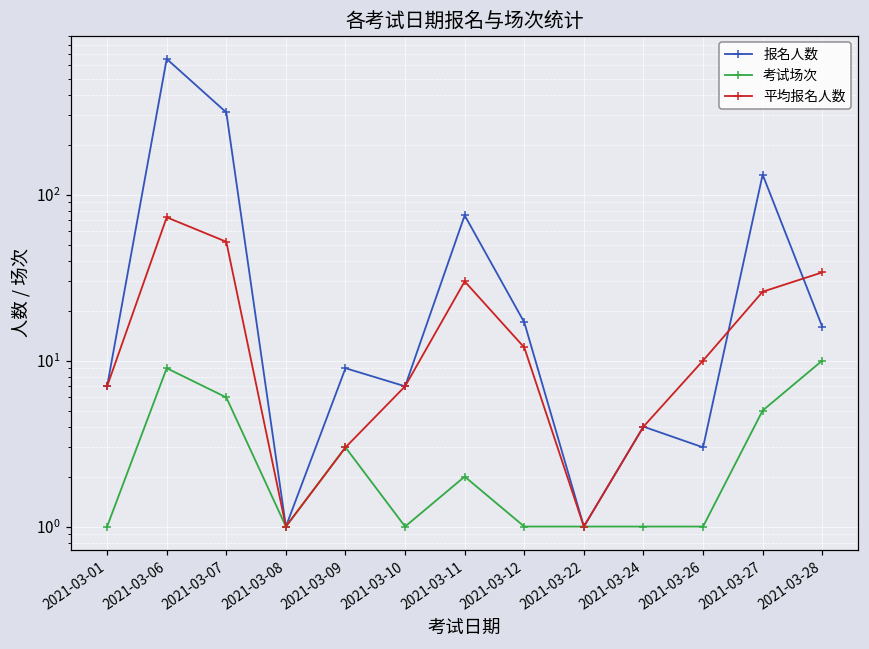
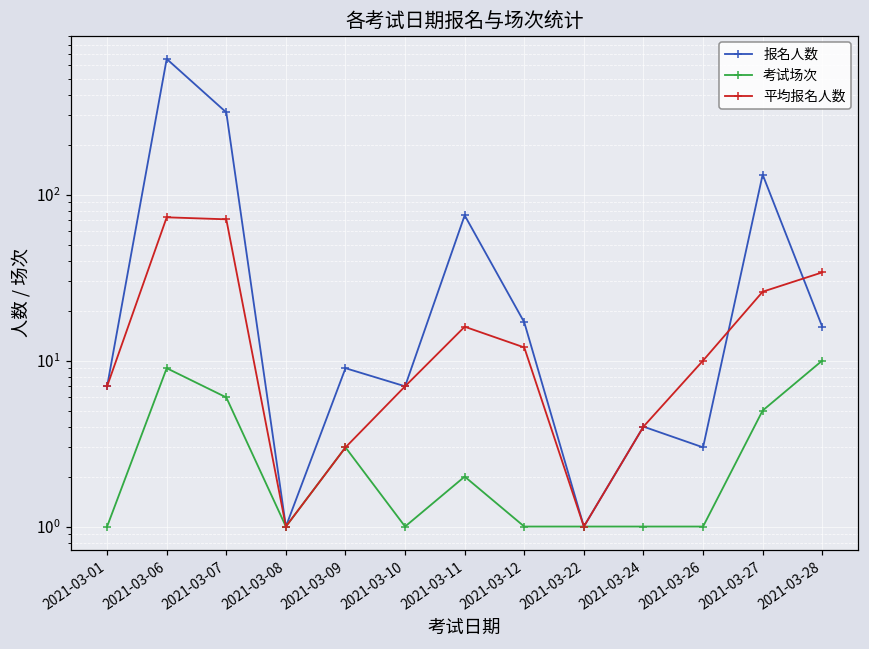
平均报名人数, 2021-03-07: 52 -> 70
平均报名人数, 2021-03-11: 30 -> 16
